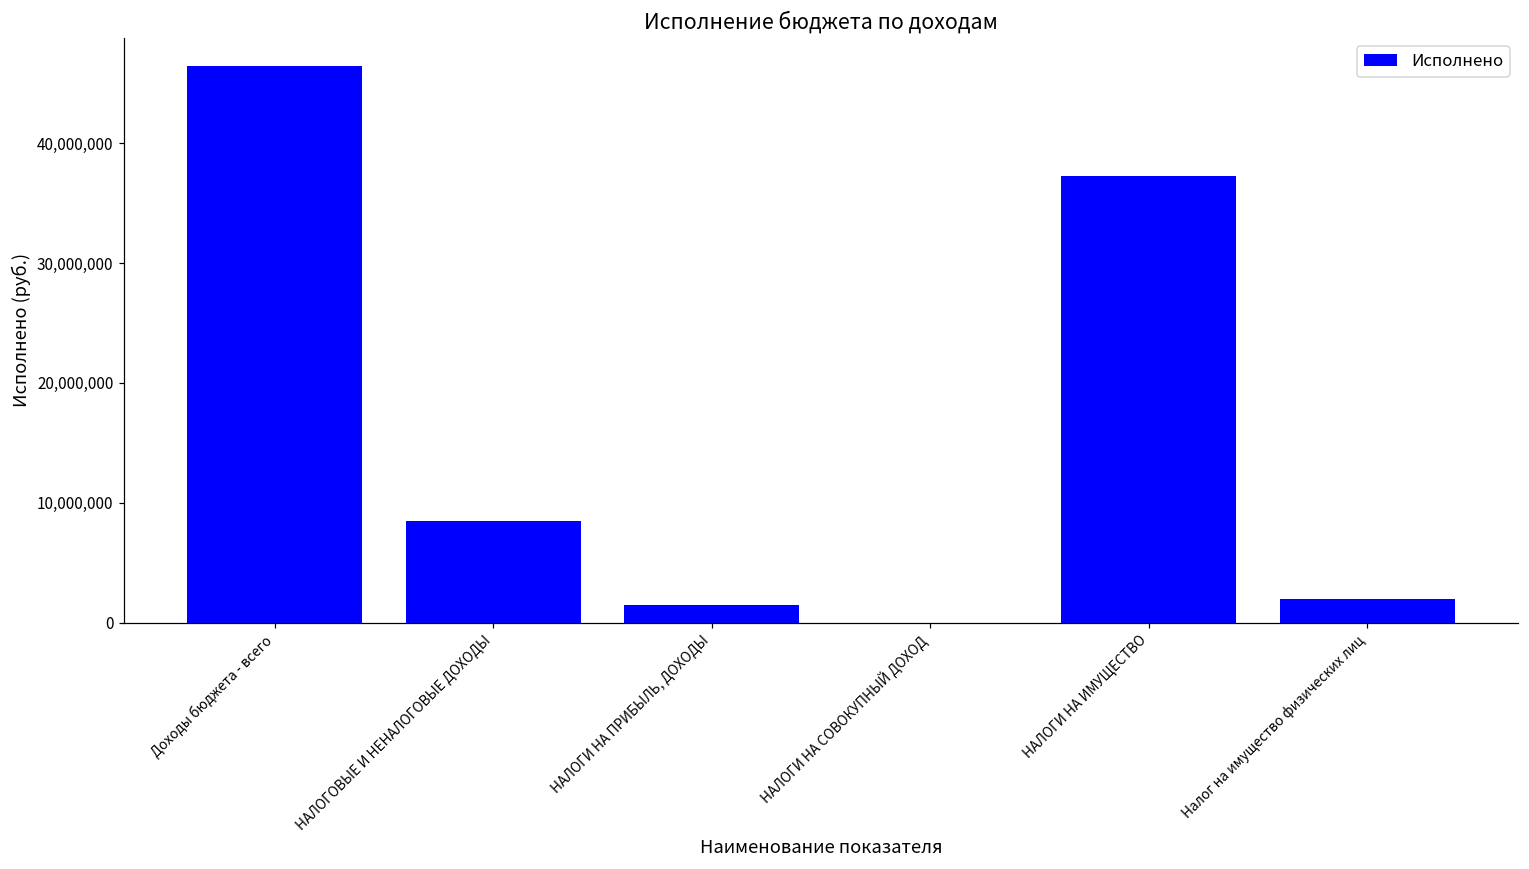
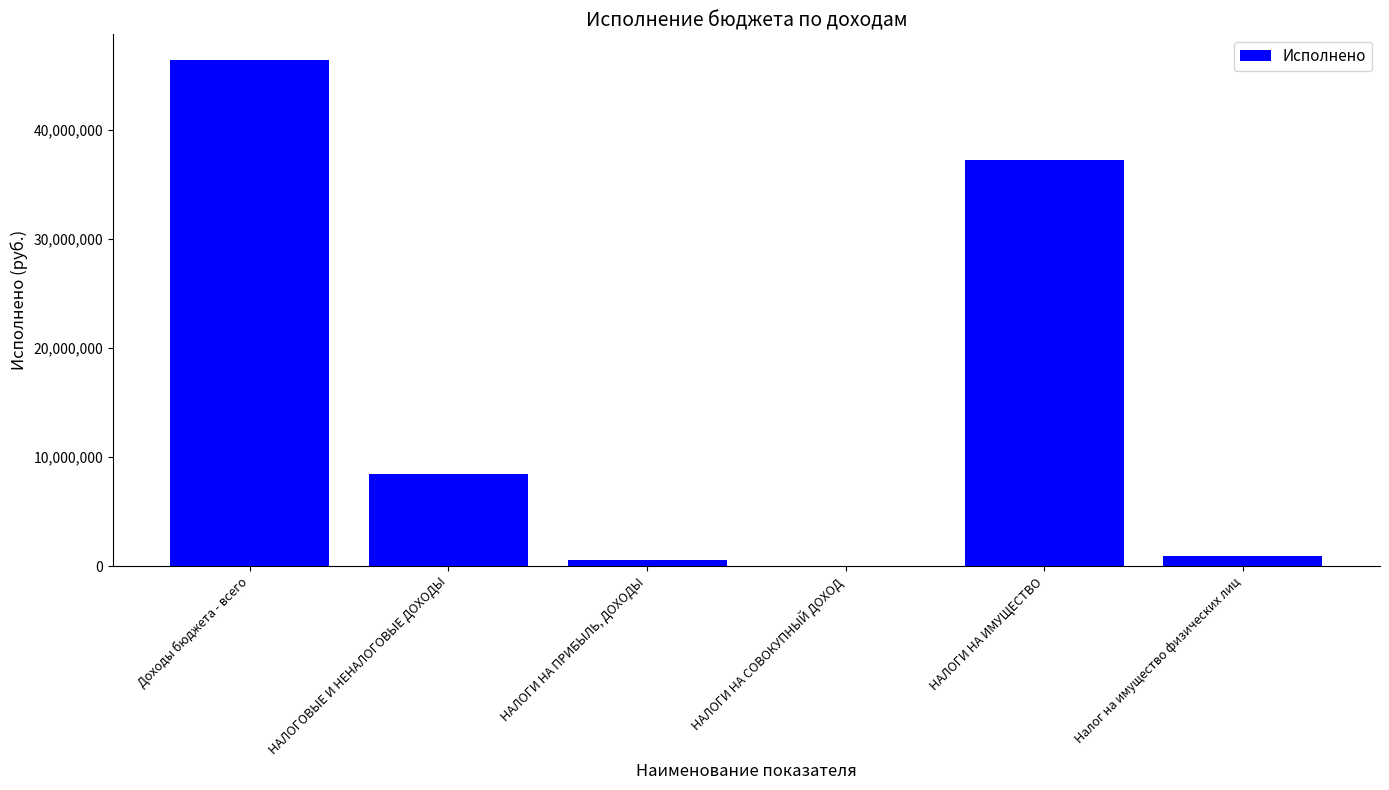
НАЛОГИ НА ПРИБЫЛЬ, ДОХОДЫ: 1,500,000 -> 600,000
Налог на имущество физических лиц: 2,000,000 -> 900,000
